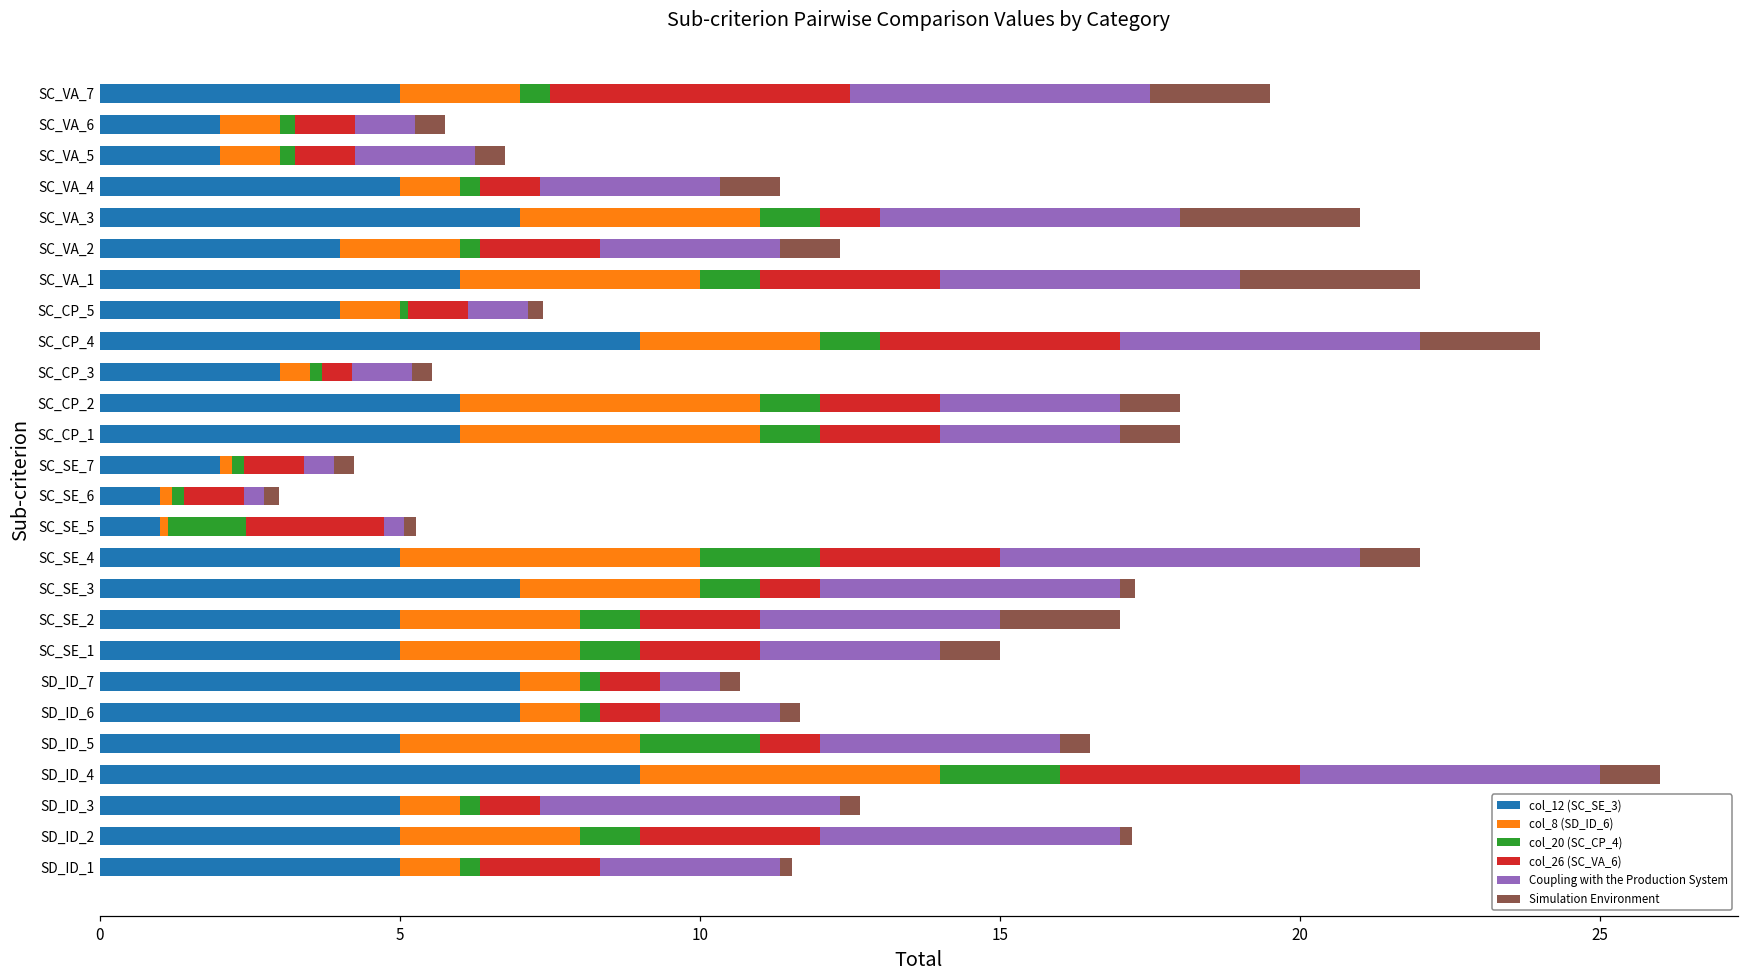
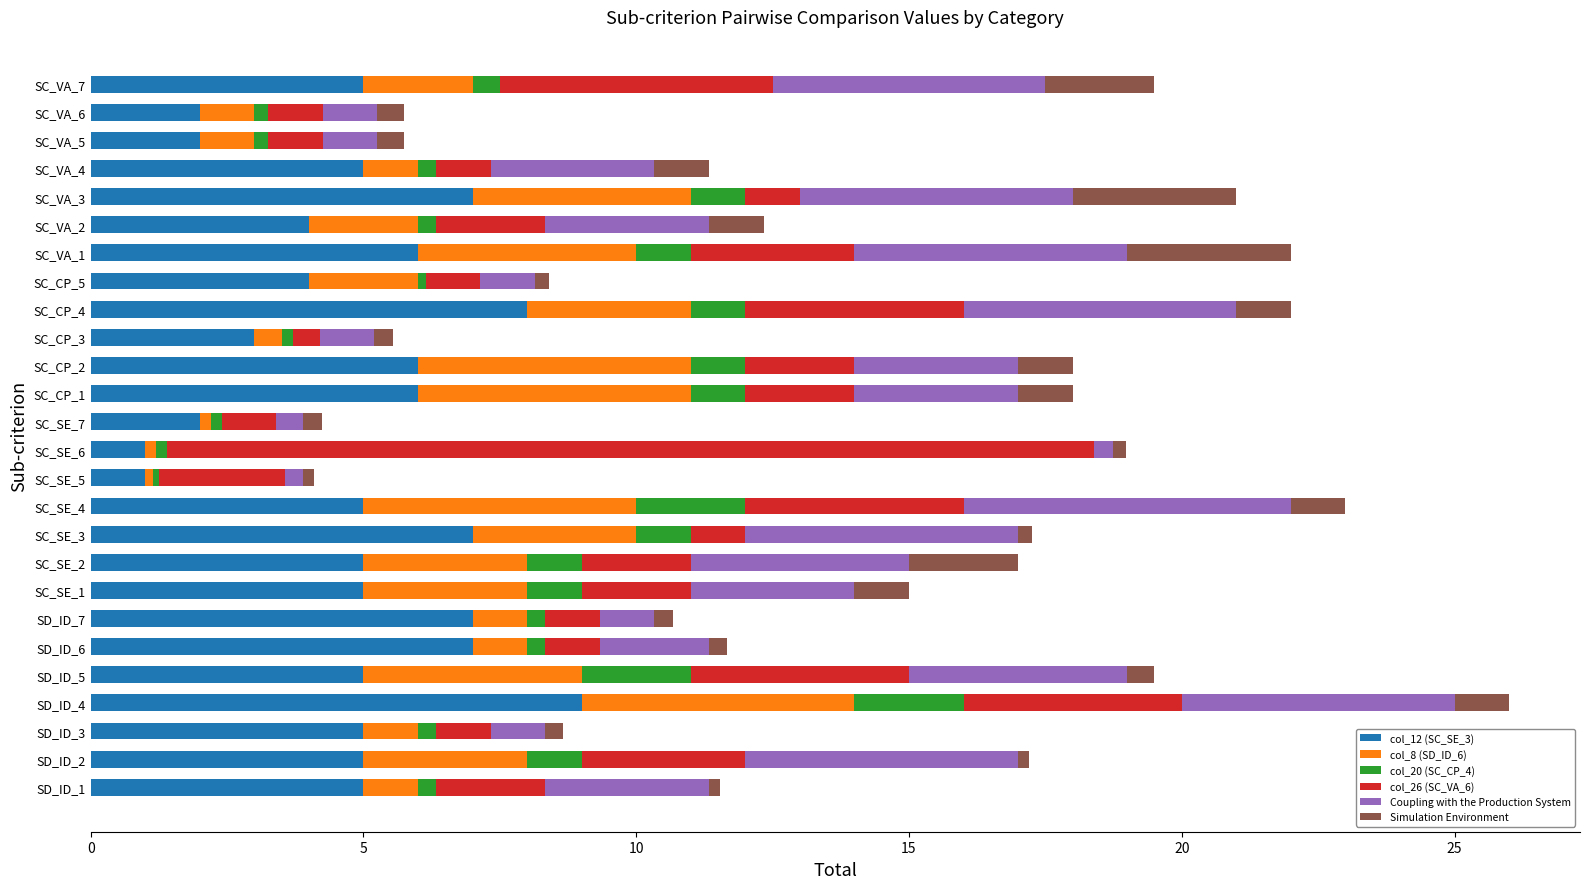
Coupling with the Production System, SC_VA_5: 2 -> 1
col_8 (SD_ID_6), SC_CP_5: 1 -> 2
col_12 (SC_SE_3), SC_CP_4: 9 -> 8
Simulation Environment, SC_CP_4: 2 -> 1
col_26 (SC_VA_6), SC_SE_6: 1 -> 17
col_20 (SC_CP_4), SC_SE_5: 1.3 -> 0.1
col_26 (SC_VA_6), SC_SE_4: 3 -> 4
col_26 (SC_VA_6), SD_ID_5: 1 -> 4
Coupling with the Production System, SD_ID_3: 5 -> 1
